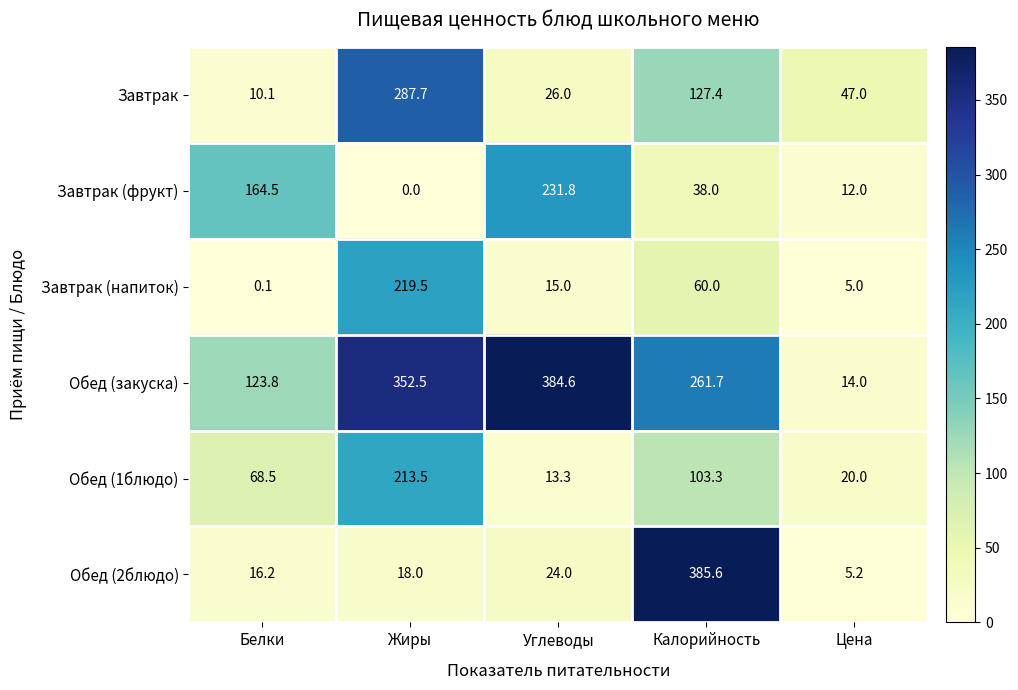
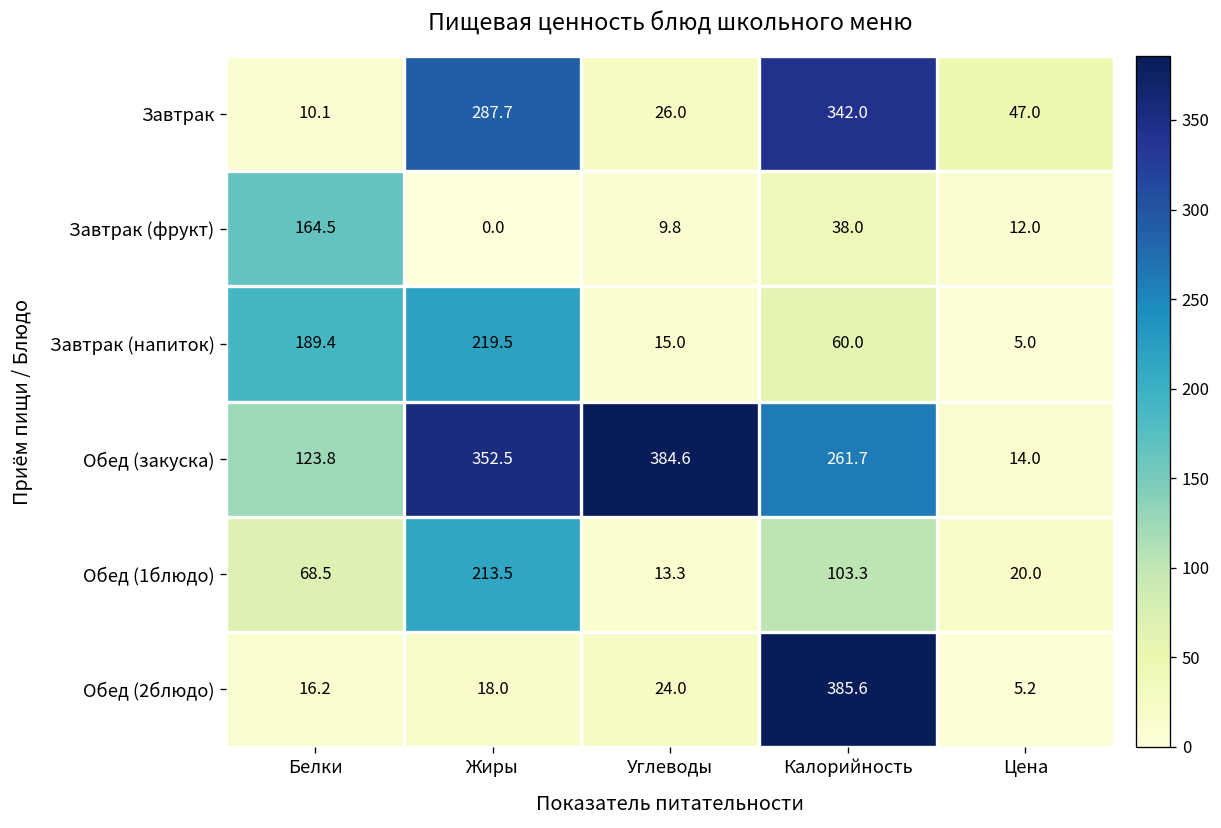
Завтрак, Калорийность: 127.4 -> 342.0
Завтрак (фрукт), Углеводы: 231.8 -> 9.8
Завтрак (напиток), Белки: 0.1 -> 189.4
